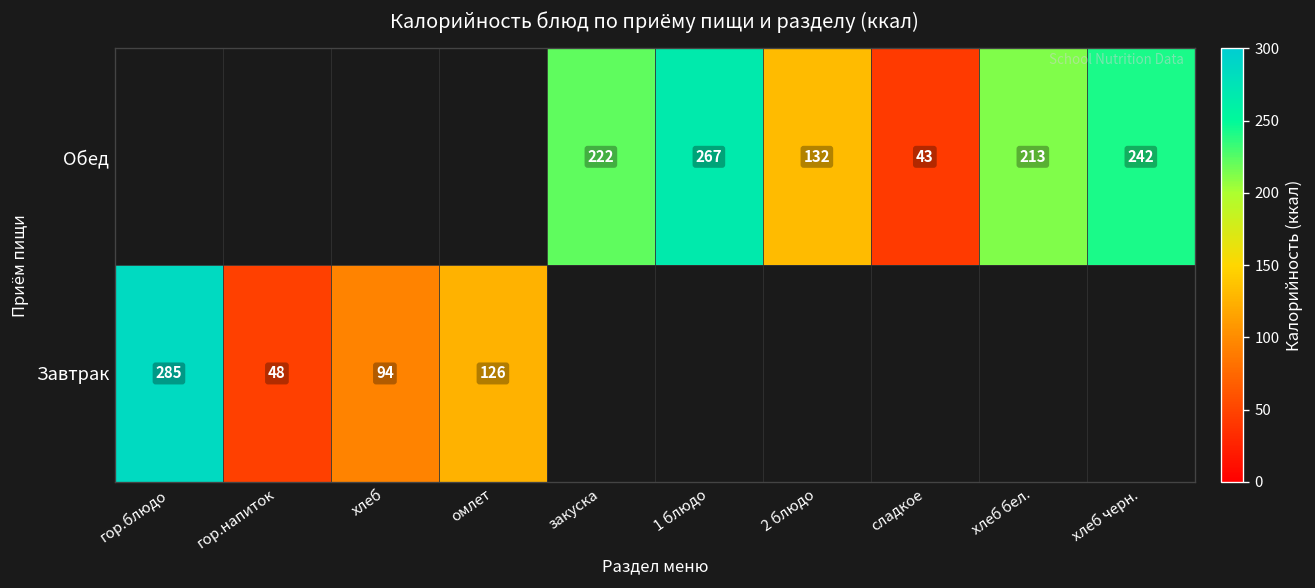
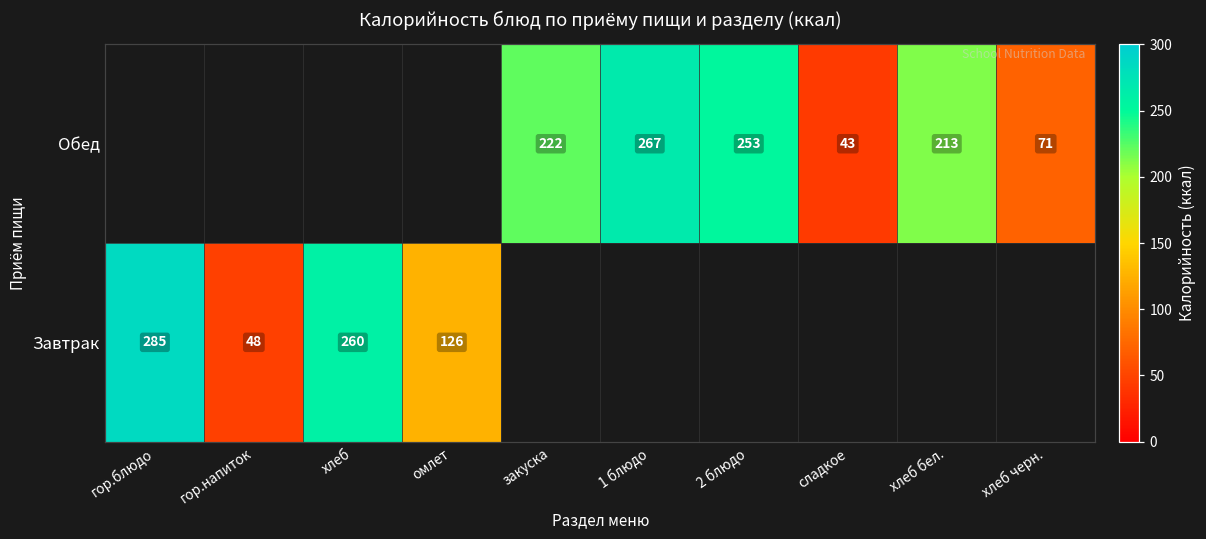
Обед, 2 блюдо: 132 -> 253
Обед, хлеб черн.: 242 -> 71
Завтрак, хлеб: 94 -> 260
